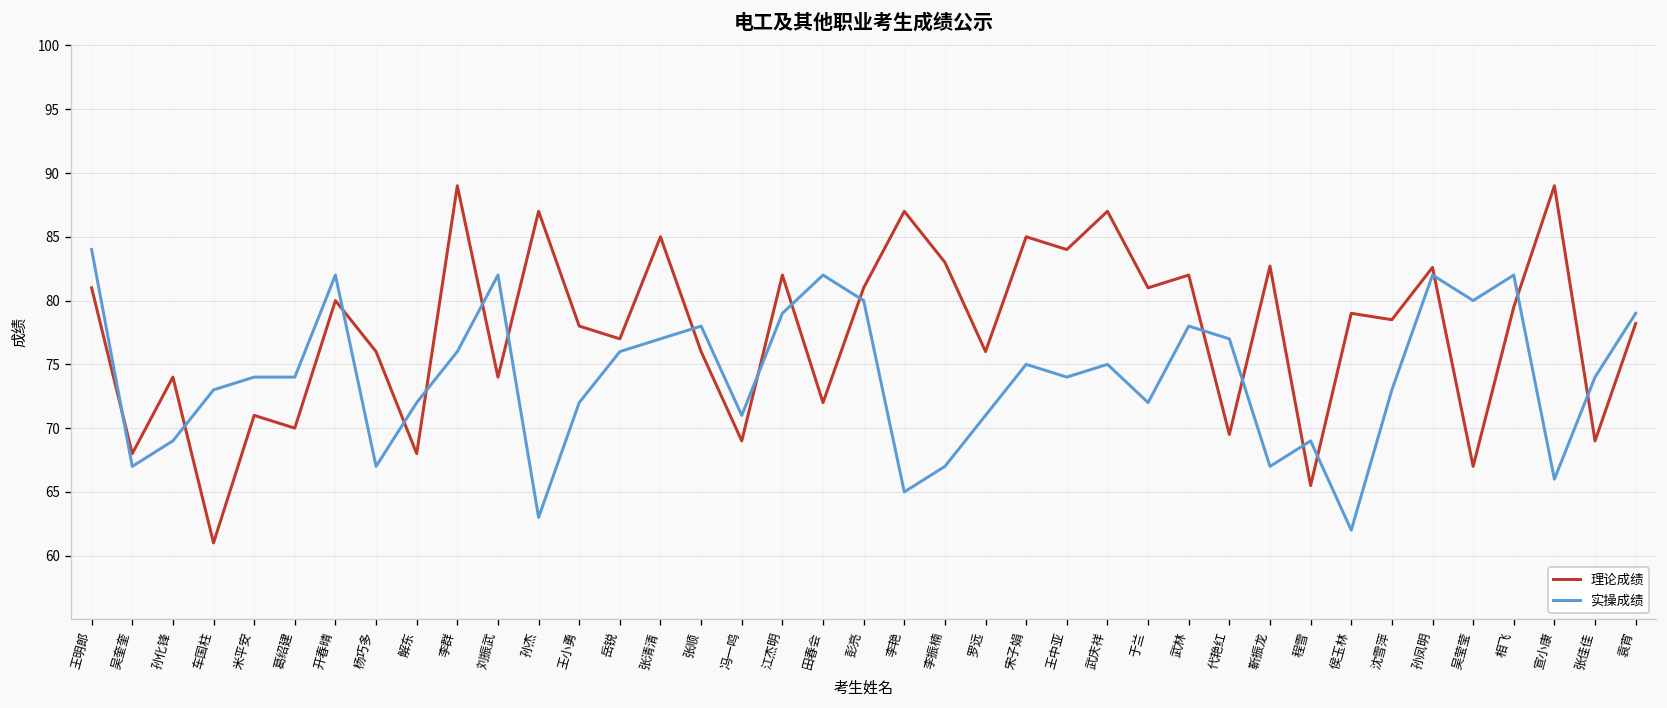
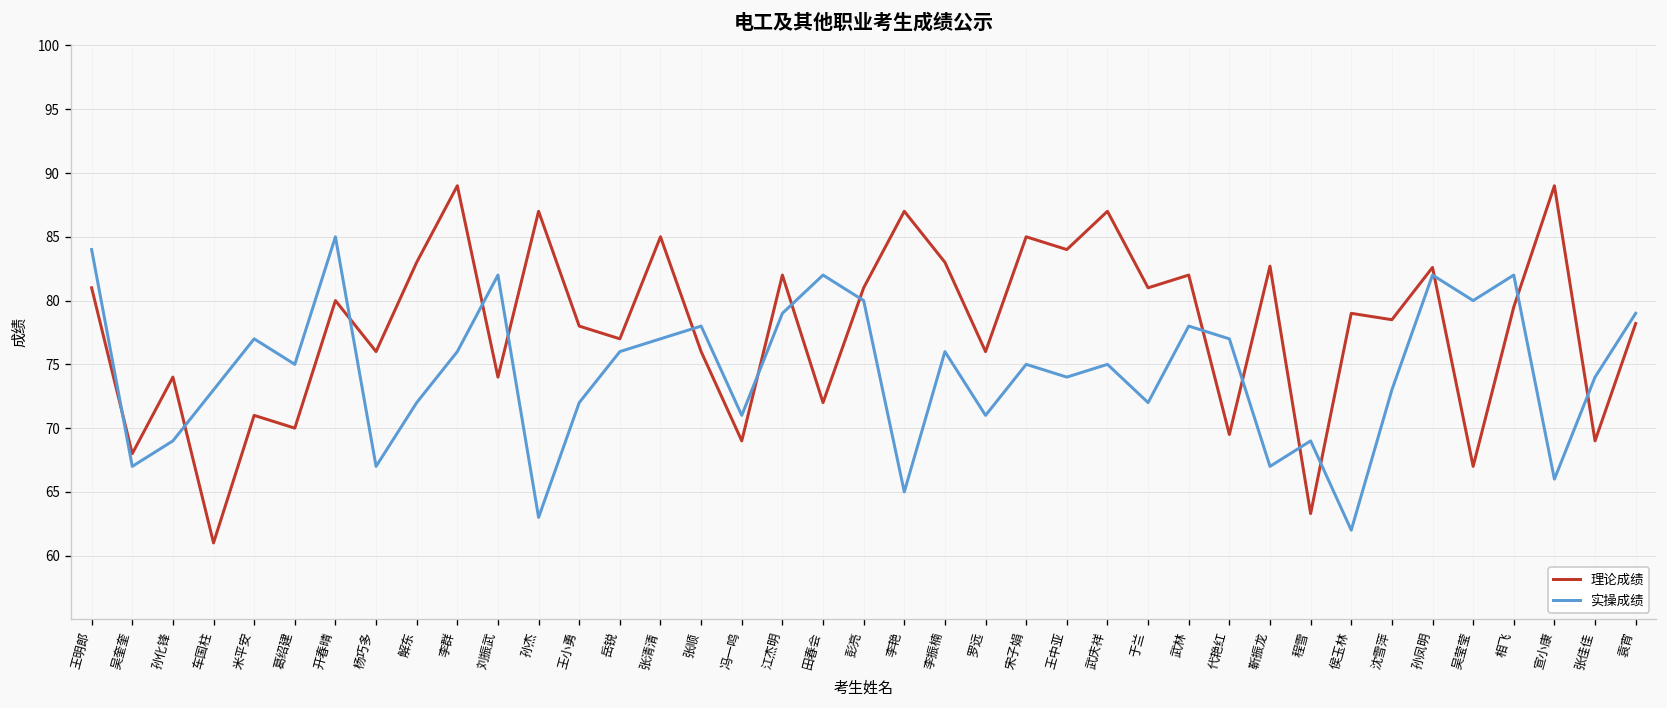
实操成绩, 米平安: 74 -> 77
实操成绩, 葛绍建: 74 -> 75
实操成绩, 开春晴: 82 -> 85
理论成绩, 解东: 68 -> 83
实操成绩, 李振楠: 67 -> 76
理论成绩, 程雪: 65.5 -> 63.3
